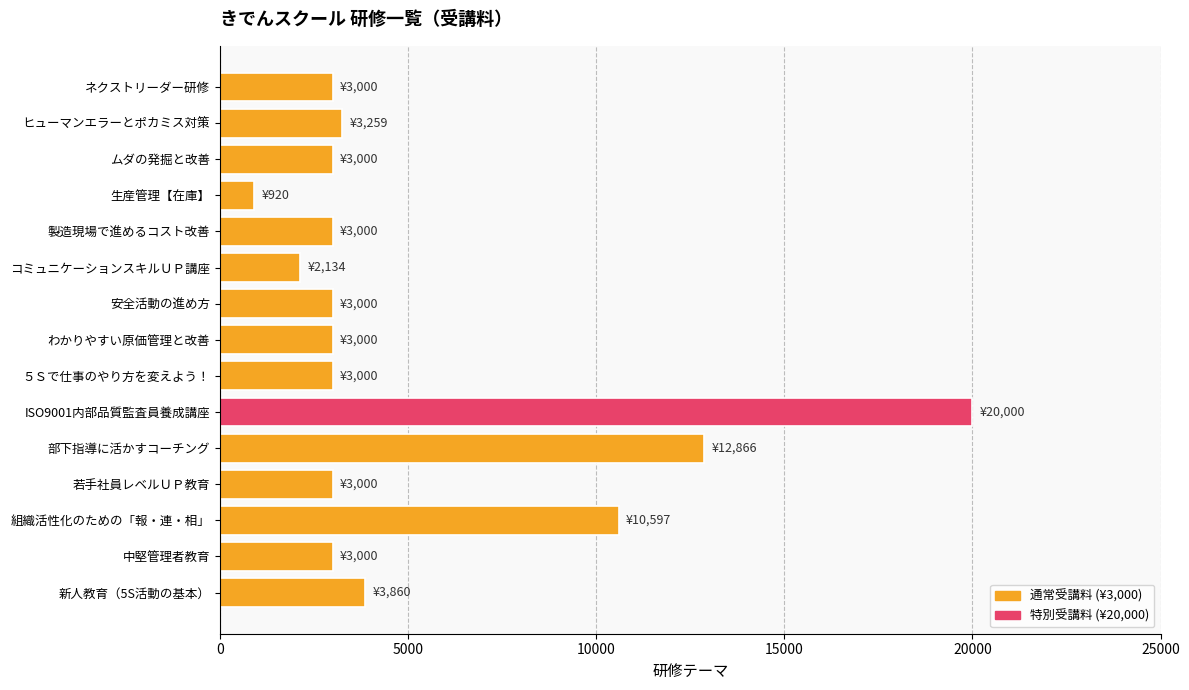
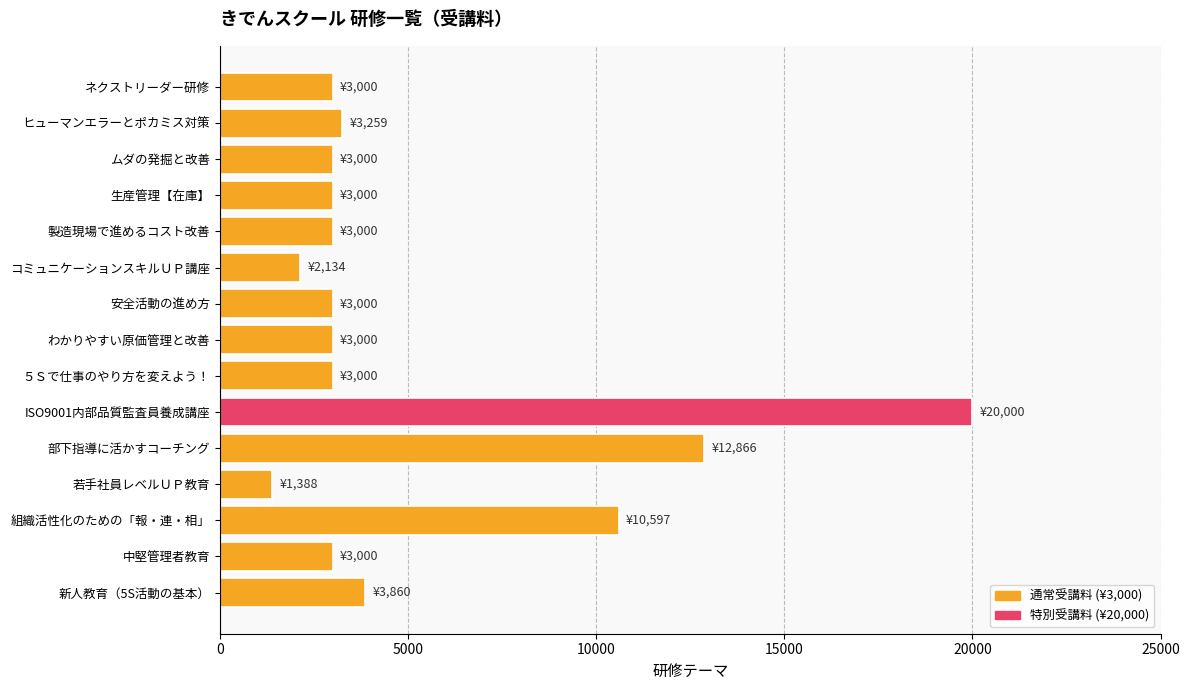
生産管理【在庫】: ¥920 -> ¥3,000
若手社員レベルＵＰ教育: ¥3,000 -> ¥1,388
